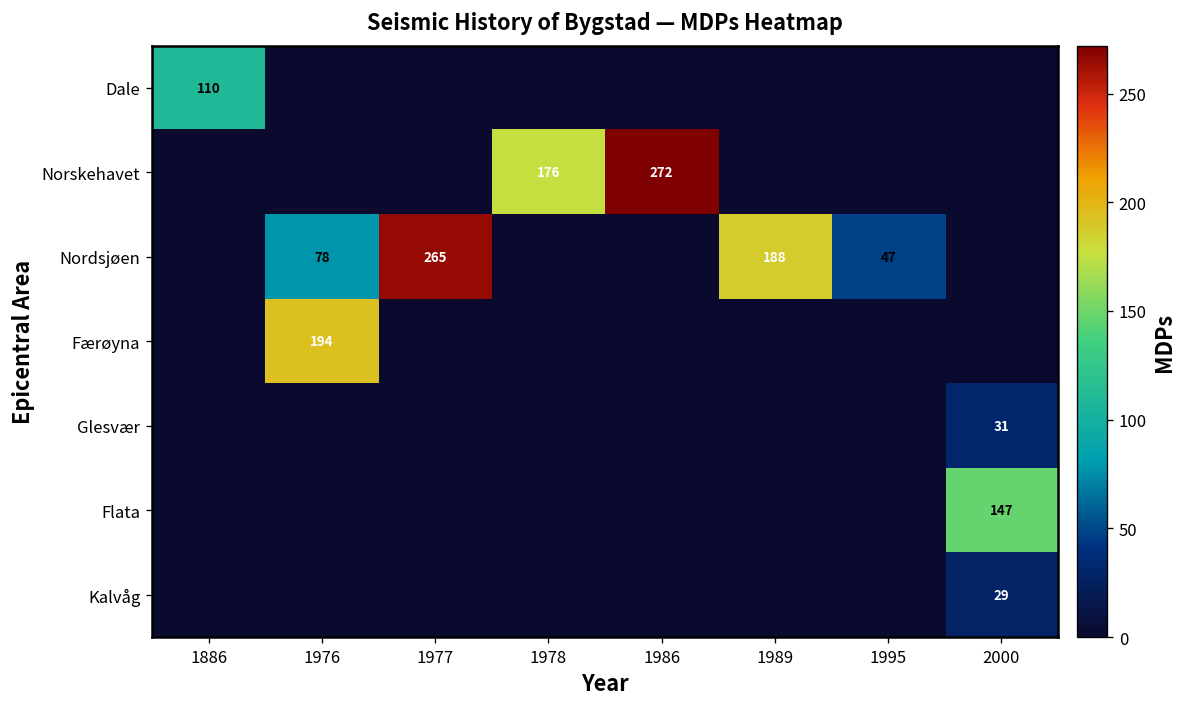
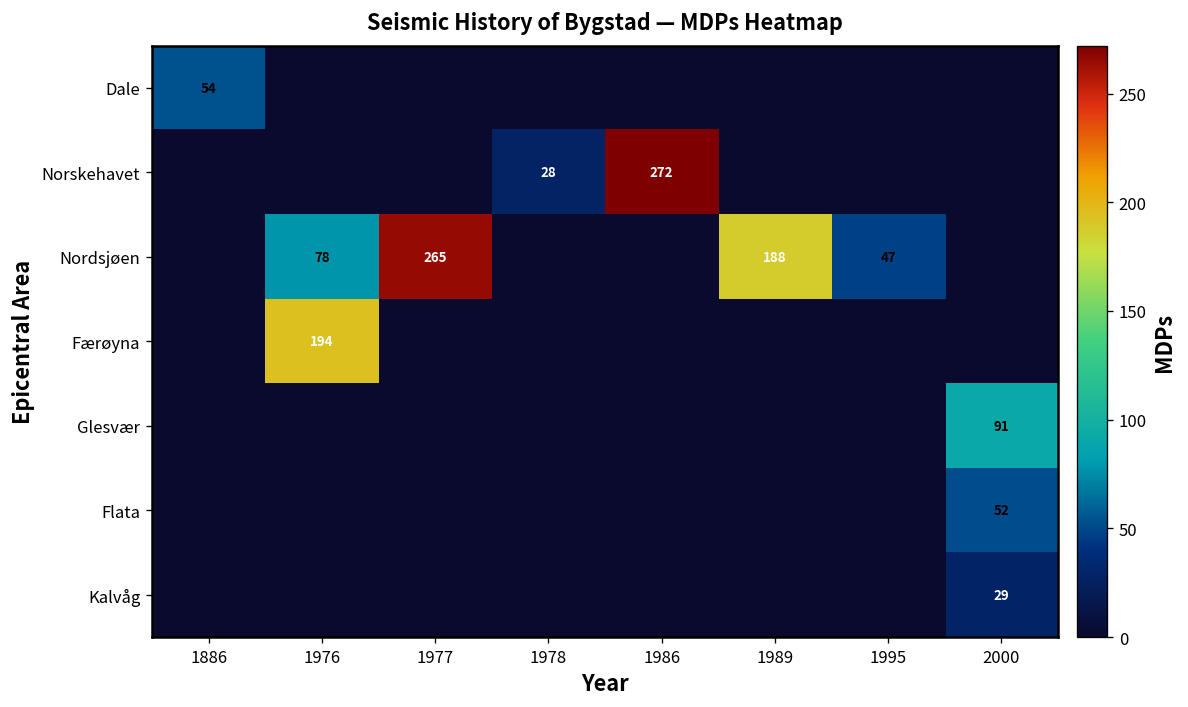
Dale, 1886: 110 -> 54
Norskehavet, 1978: 176 -> 28
Glesvær, 2000: 31 -> 91
Flata, 2000: 147 -> 52
